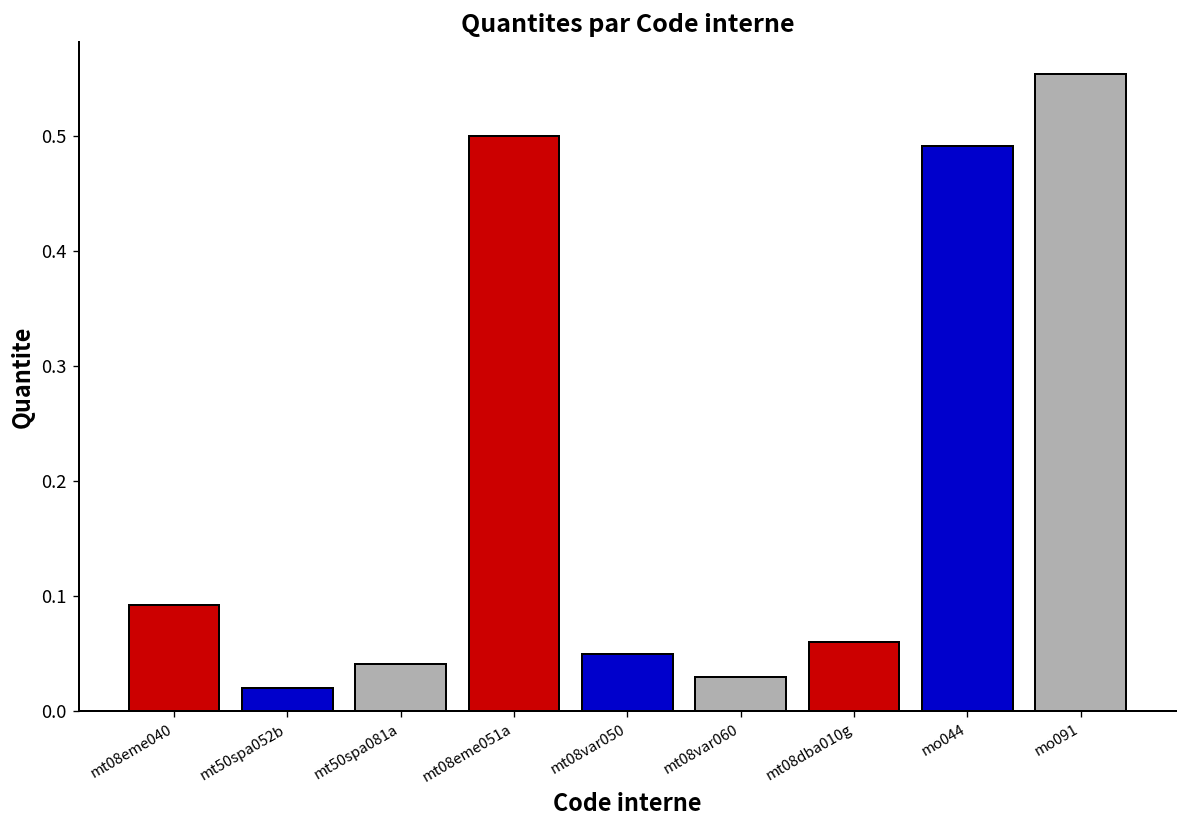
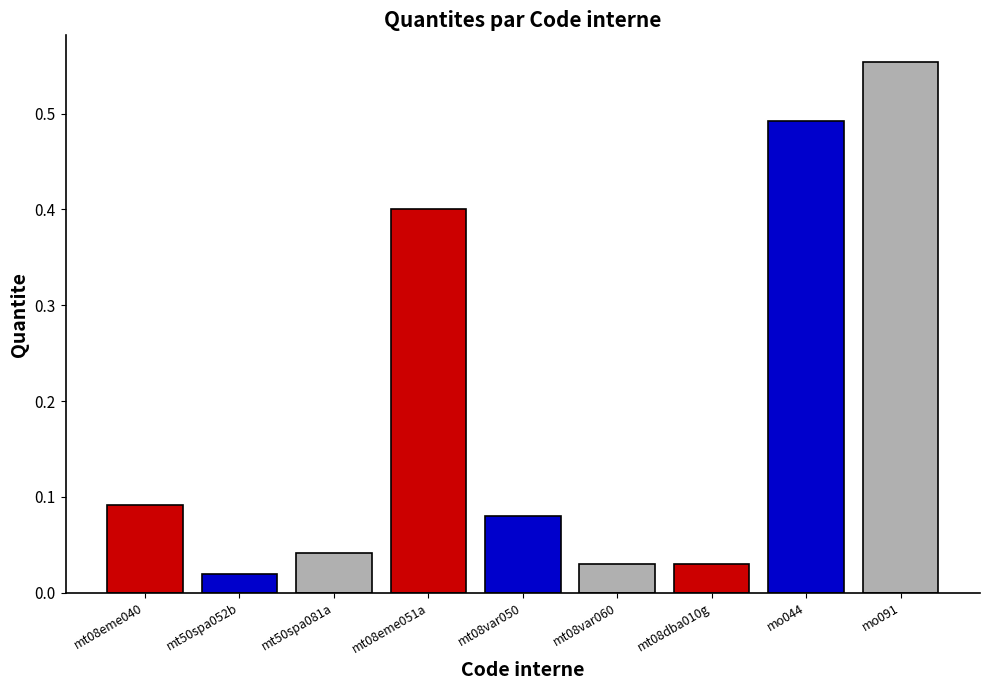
mt08eme051a: 0.5 -> 0.4
mt08var050: 0.05 -> 0.08
mt08dba010g: 0.06 -> 0.03
